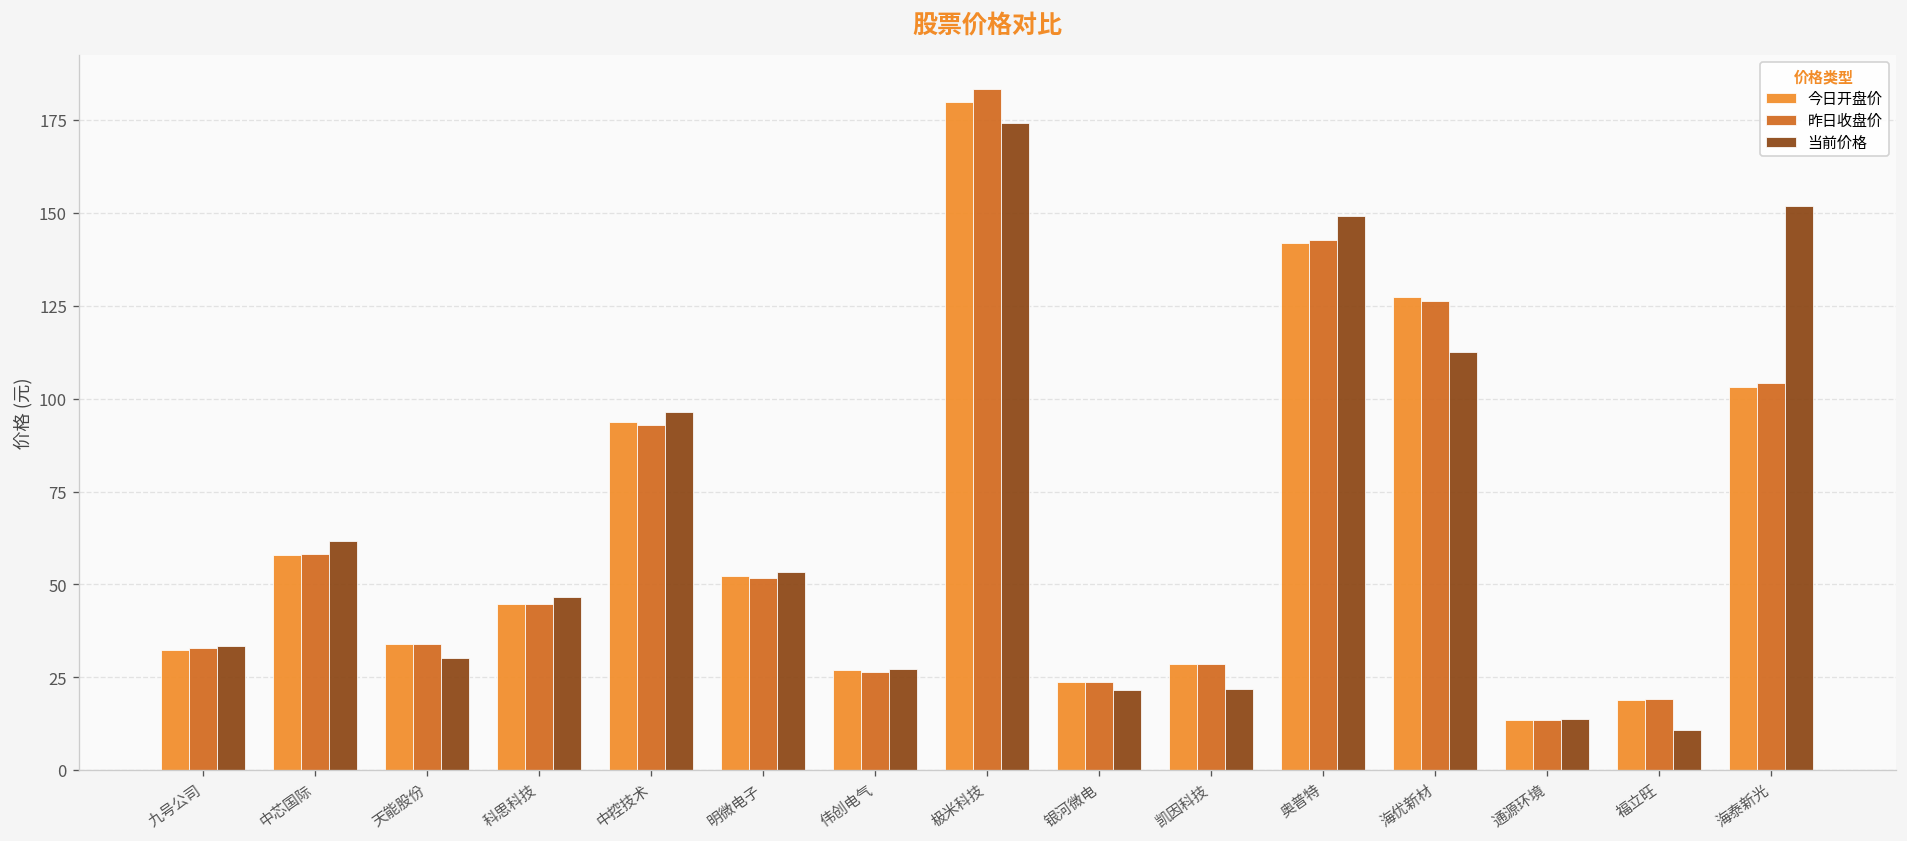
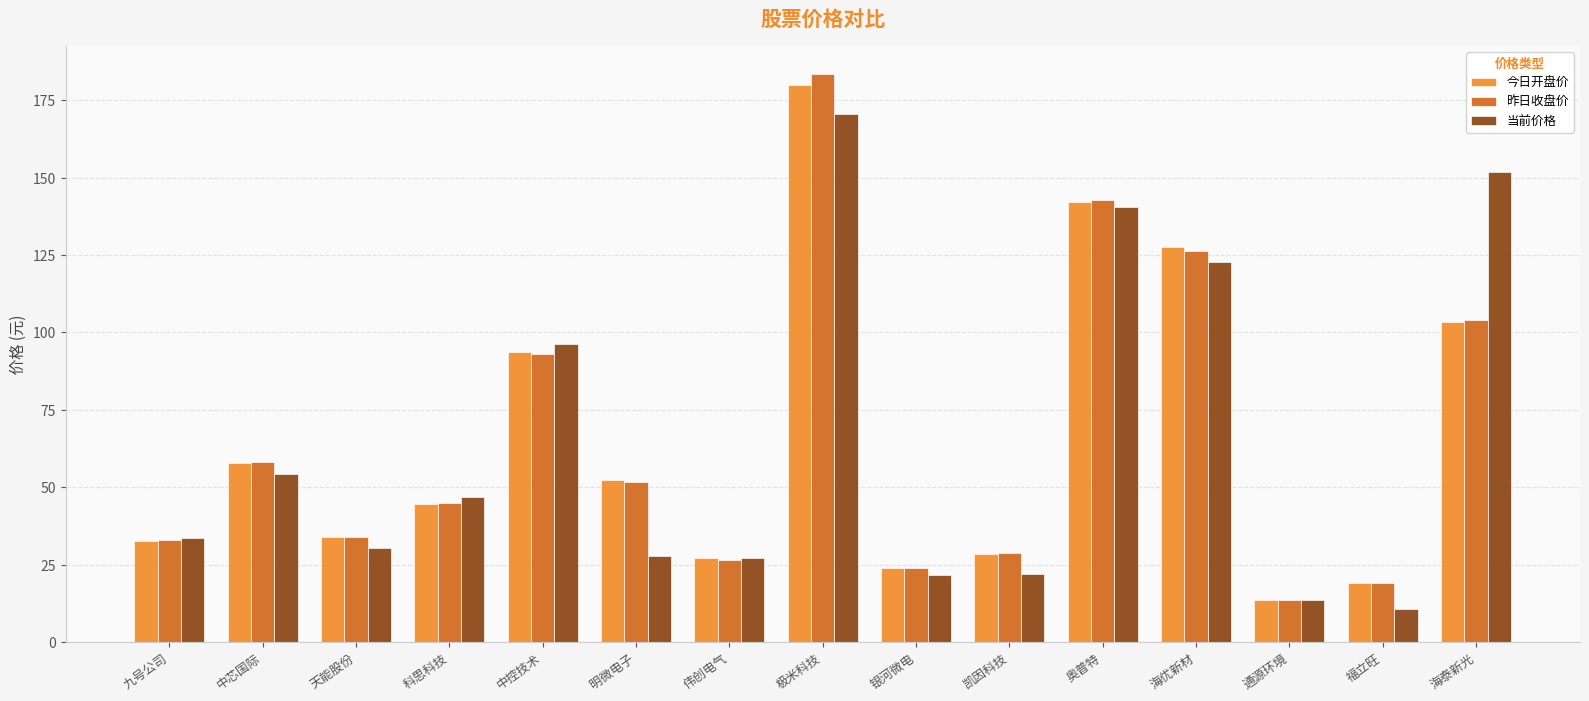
当前价格, 中芯国际: 62 -> 54
当前价格, 明微电子: 53 -> 28
当前价格, 极米科技: 174 -> 170
当前价格, 奥普特: 149 -> 140
当前价格, 海优新材: 113 -> 123
